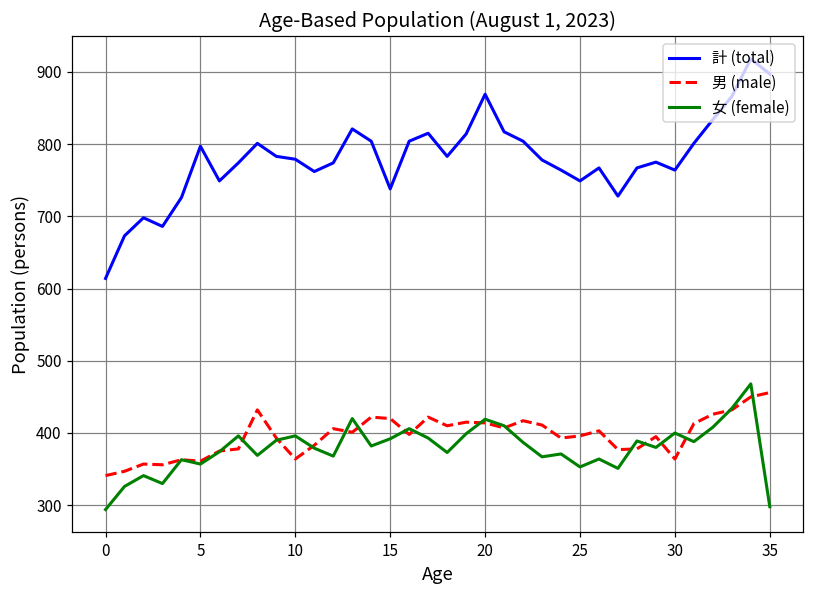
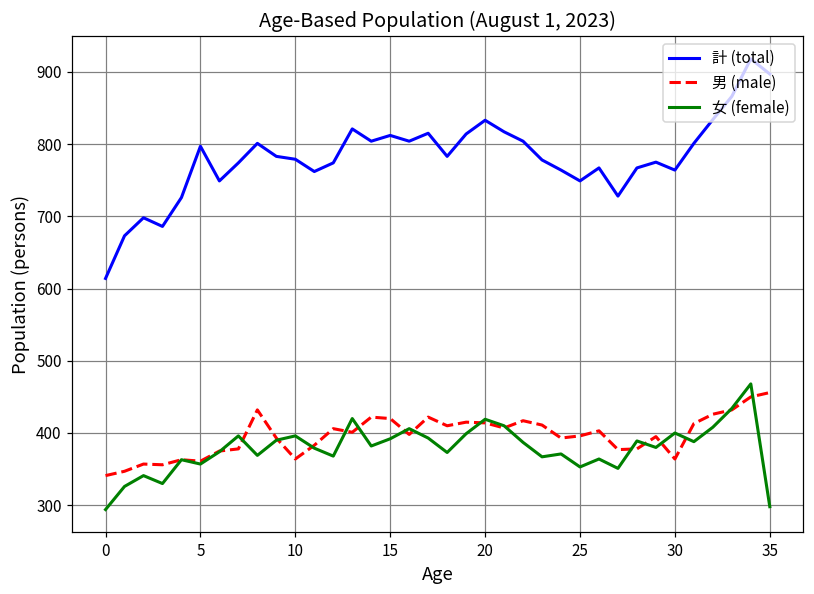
計 (total), 15: 740 -> 810
計 (total), 20: 870 -> 830
